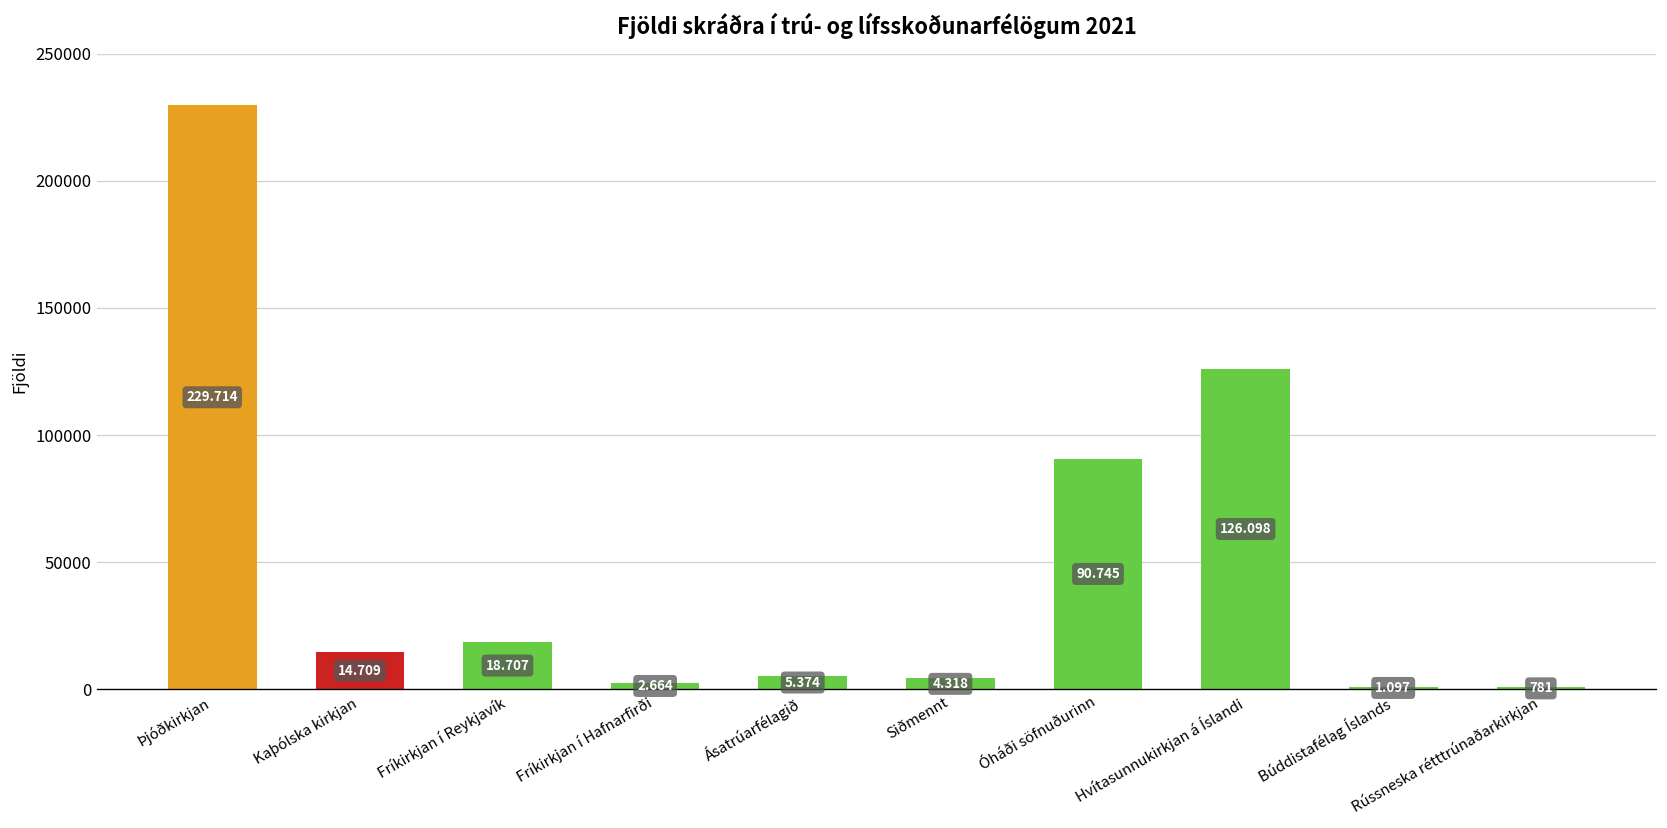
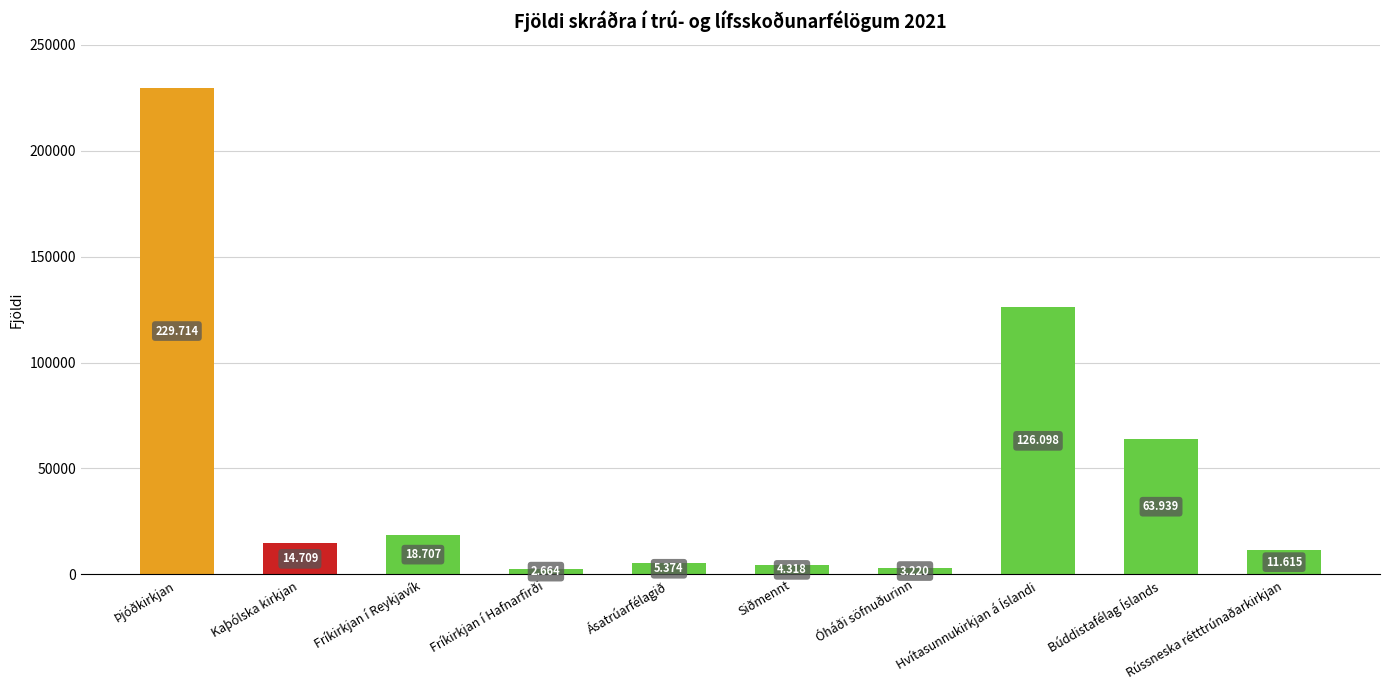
Óháði söfnuðurinn: 90.745 -> 3.220
Búddistafélag Íslands: 1.097 -> 63.939
Rússneska rétttrúnaðarkirkjan: 781 -> 11.615
